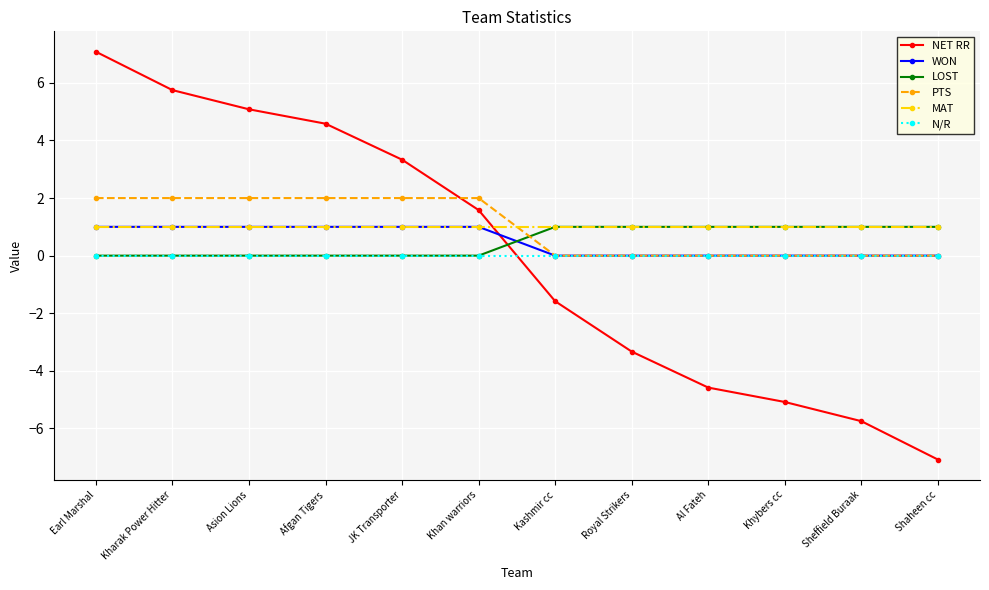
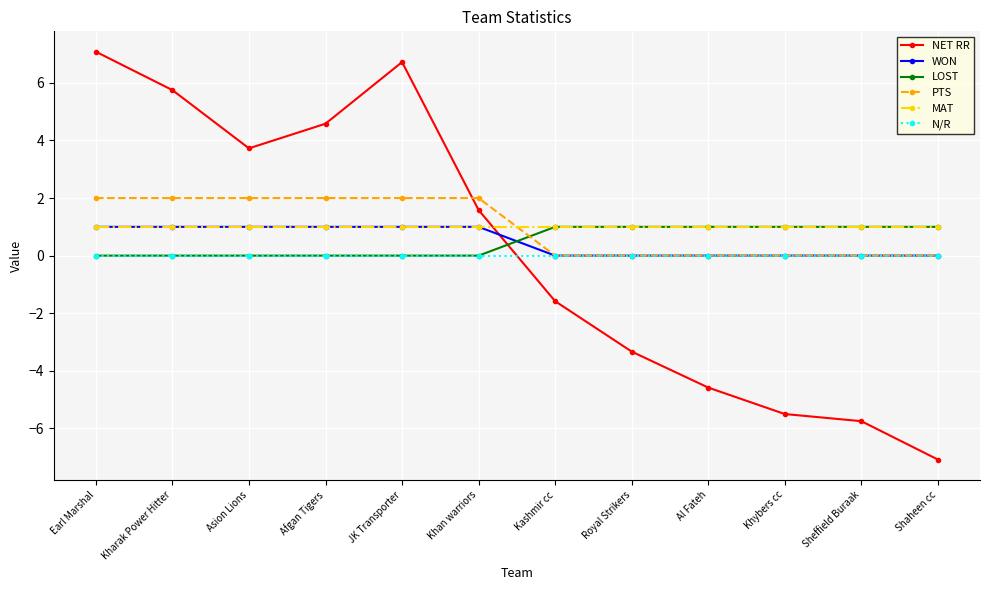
NET RR, Asion Lions: 5.1 -> 3.7
NET RR, JK Transporter: 3.3 -> 6.7
NET RR, Khybers cc: -5.1 -> -5.5
